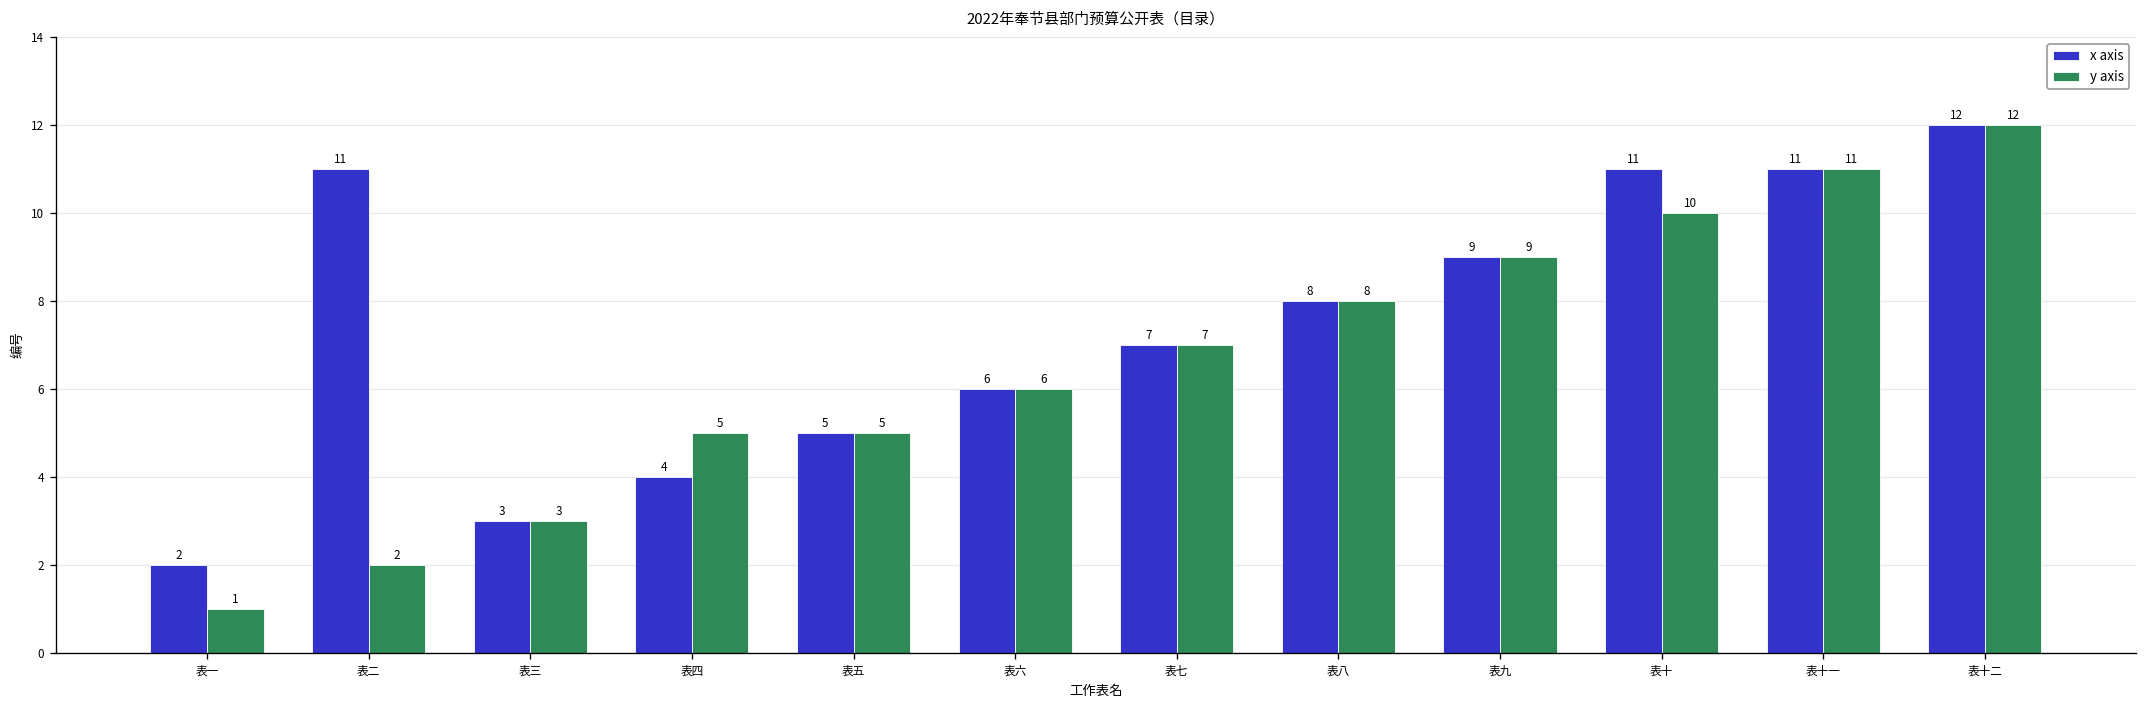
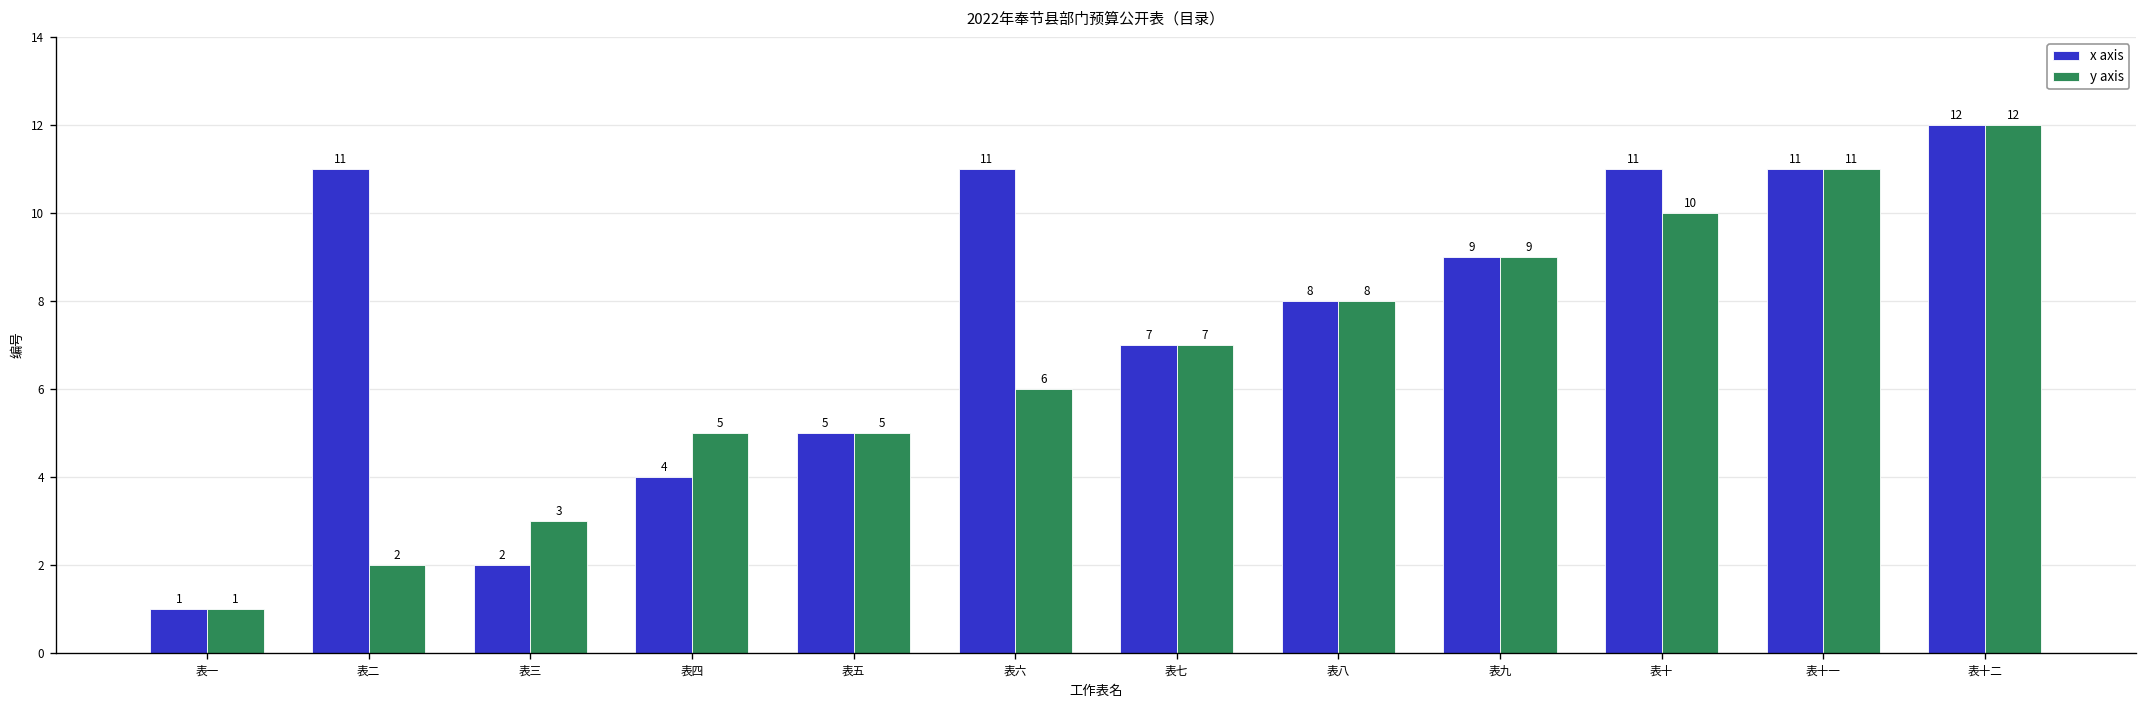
x axis, 表一: 2 -> 1
x axis, 表三: 3 -> 2
x axis, 表六: 6 -> 11
